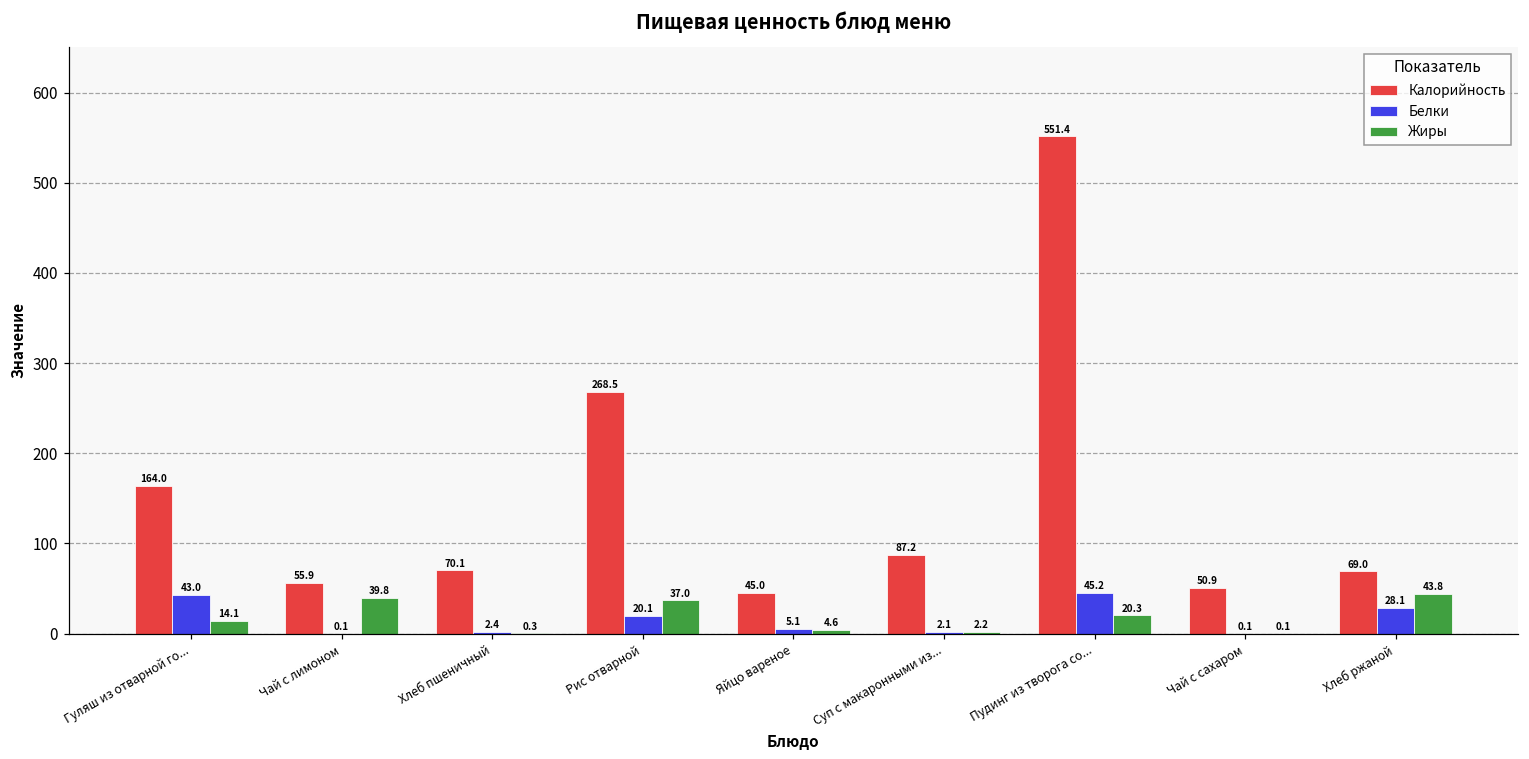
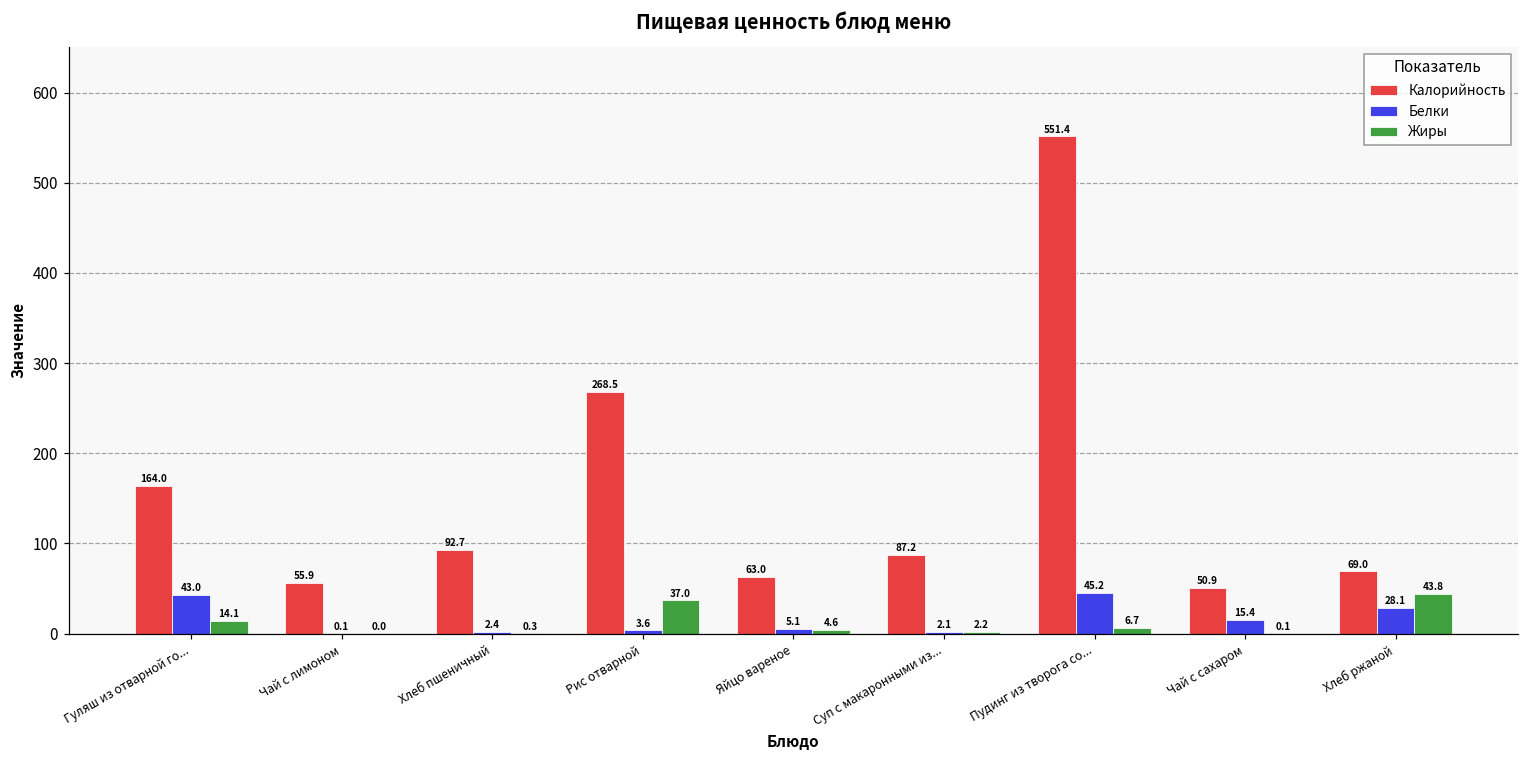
Жиры, Чай с лимоном: 39.8 -> 0.0
Калорийность, Хлеб пшеничный: 70.1 -> 92.7
Белки, Рис отварной: 20.1 -> 3.6
Калорийность, Яйцо вареное: 45.0 -> 63.0
Жиры, Пудинг из творога со...: 20.3 -> 6.7
Белки, Чай с сахаром: 0.1 -> 15.4
